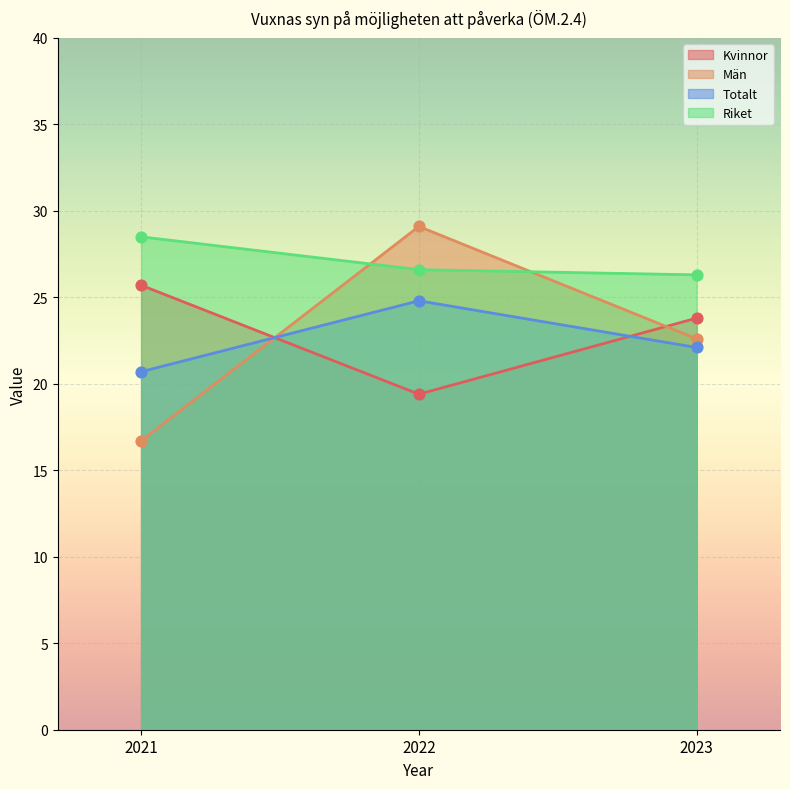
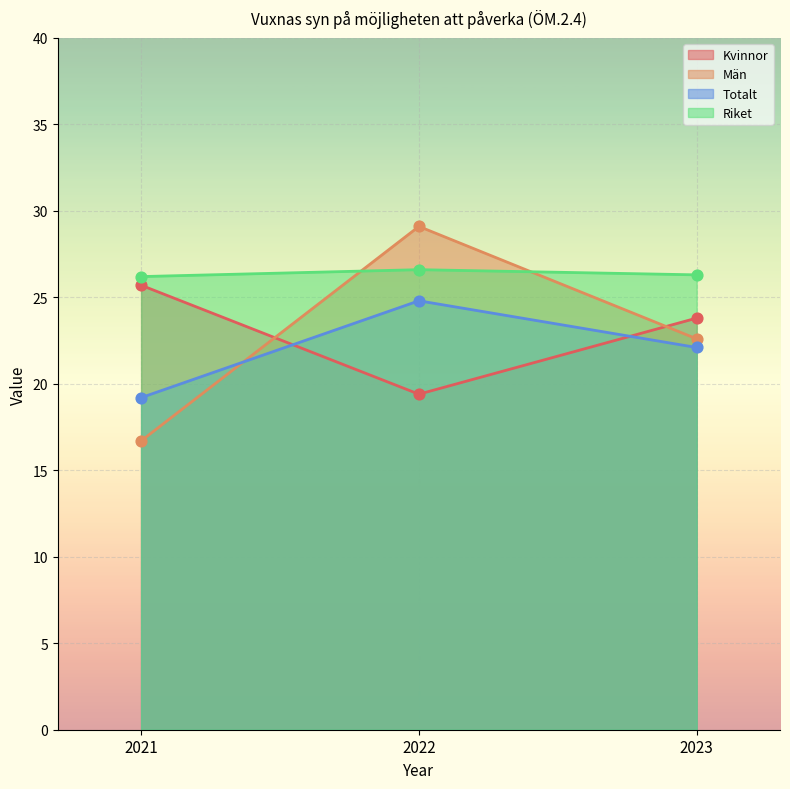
Totalt, 2021: 20.7 -> 19.2
Riket, 2021: 28.5 -> 26.2
